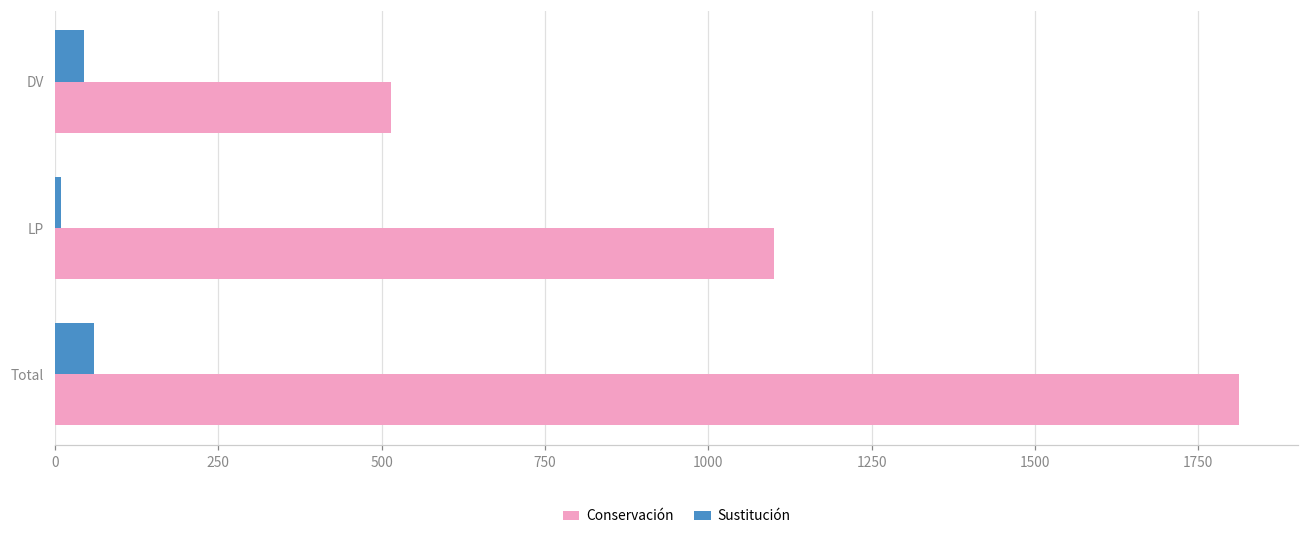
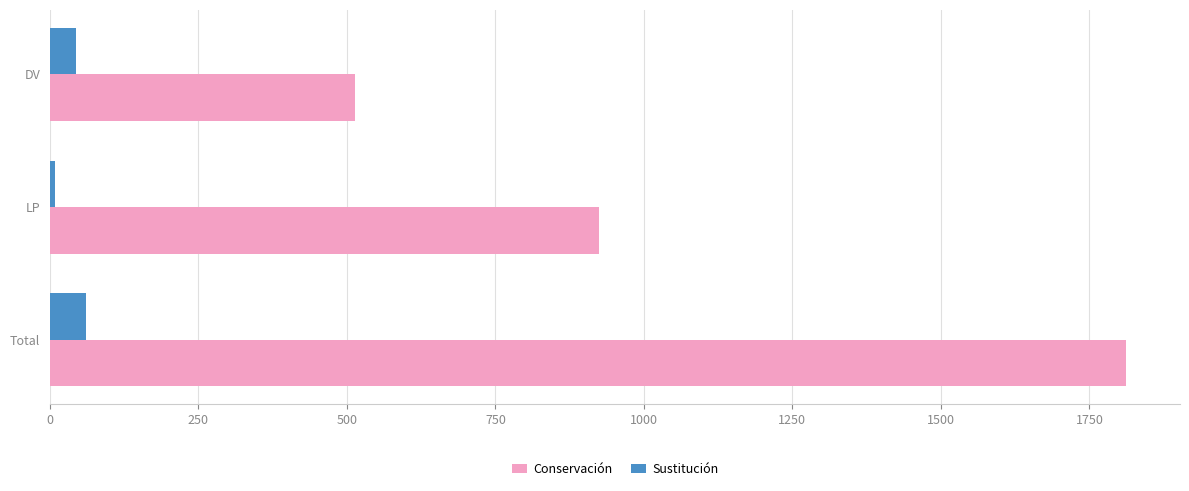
Conservación, LP: 1100 -> 930
